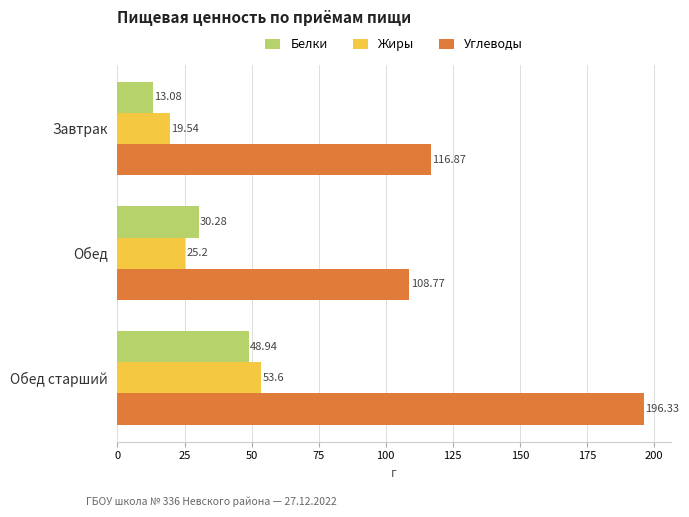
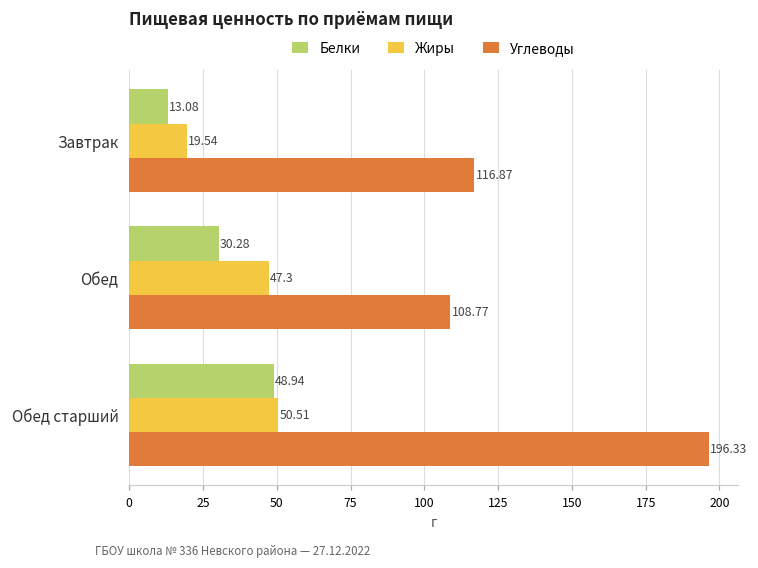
Жиры, Обед: 25.2 -> 47.3
Жиры, Обед старший: 53.6 -> 50.51
